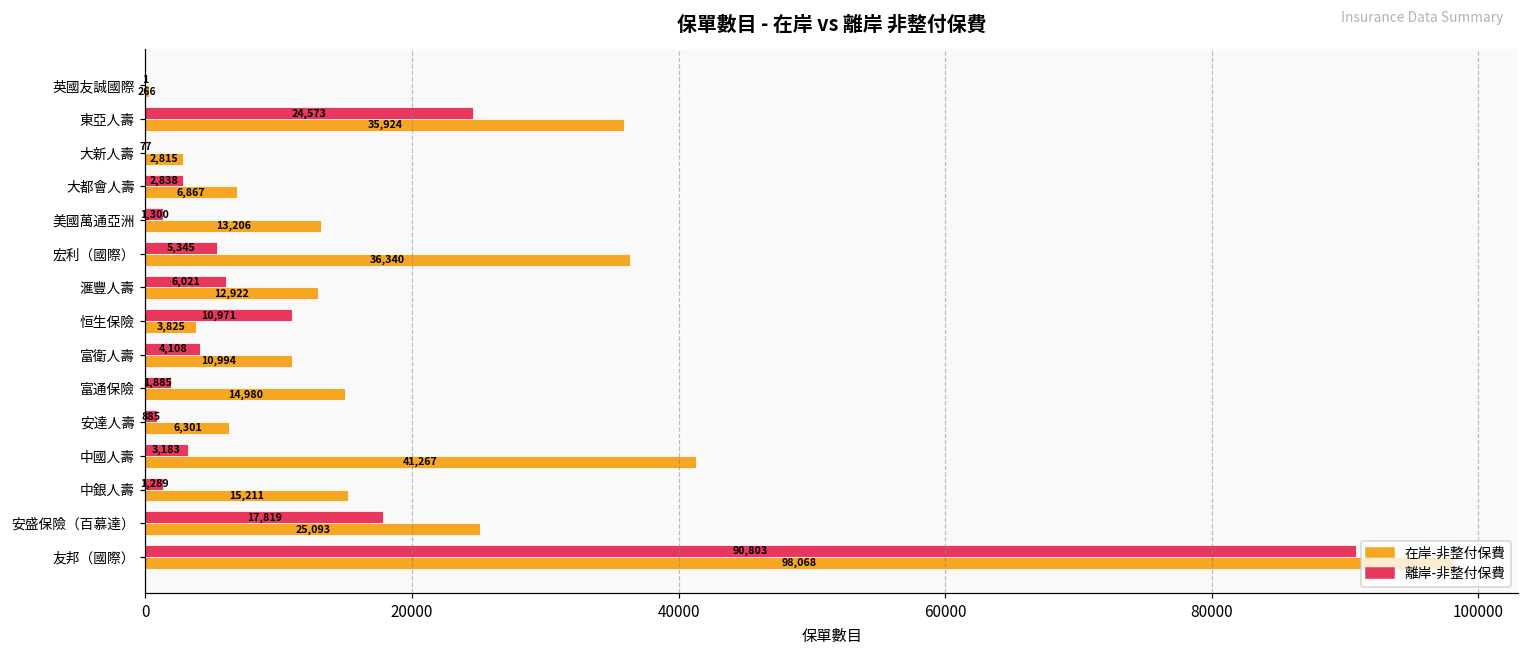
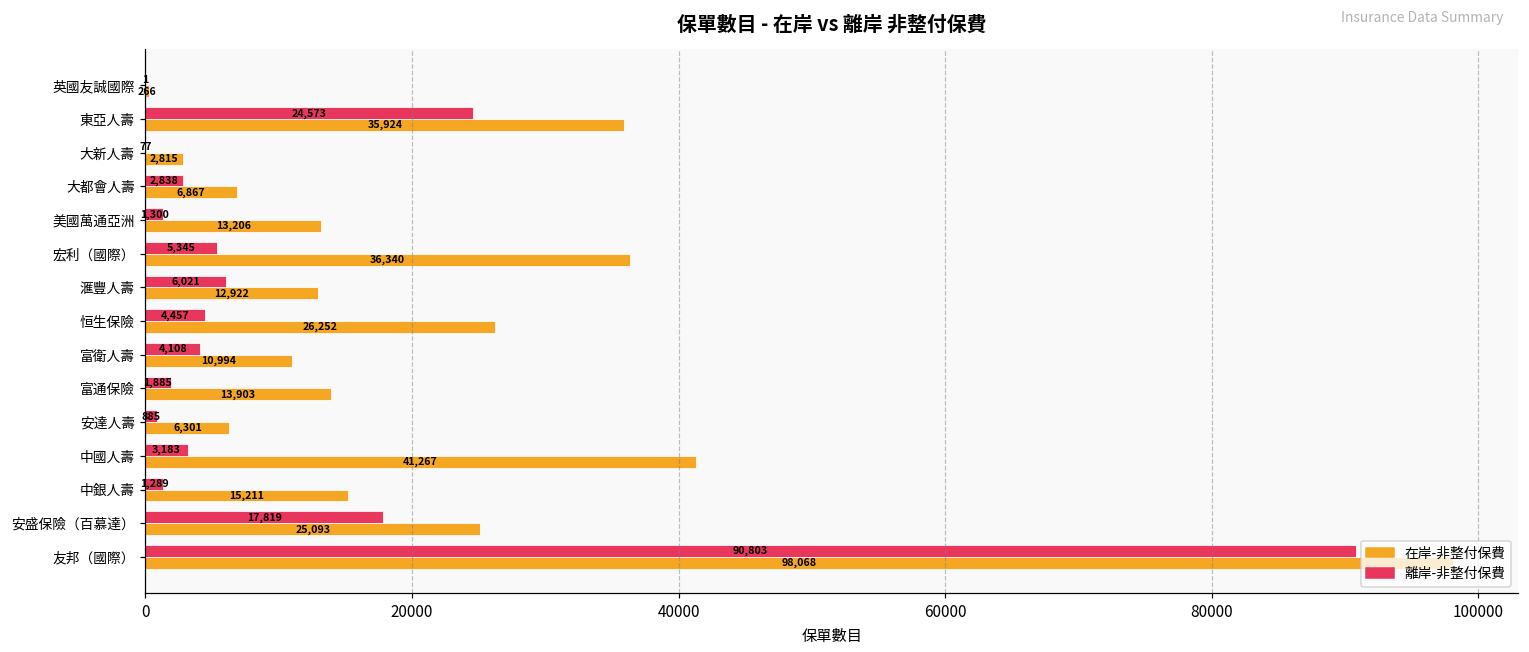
離岸-非整付保費, 恒生保險: 10,971 -> 4,457
在岸-非整付保費, 恒生保險: 3,825 -> 26,252
在岸-非整付保費, 富通保險: 14,980 -> 13,903
